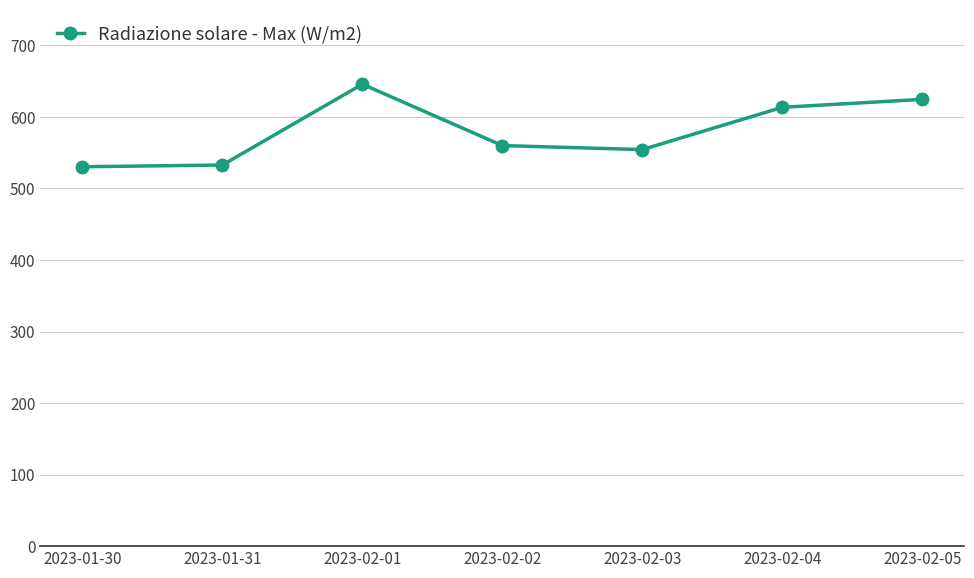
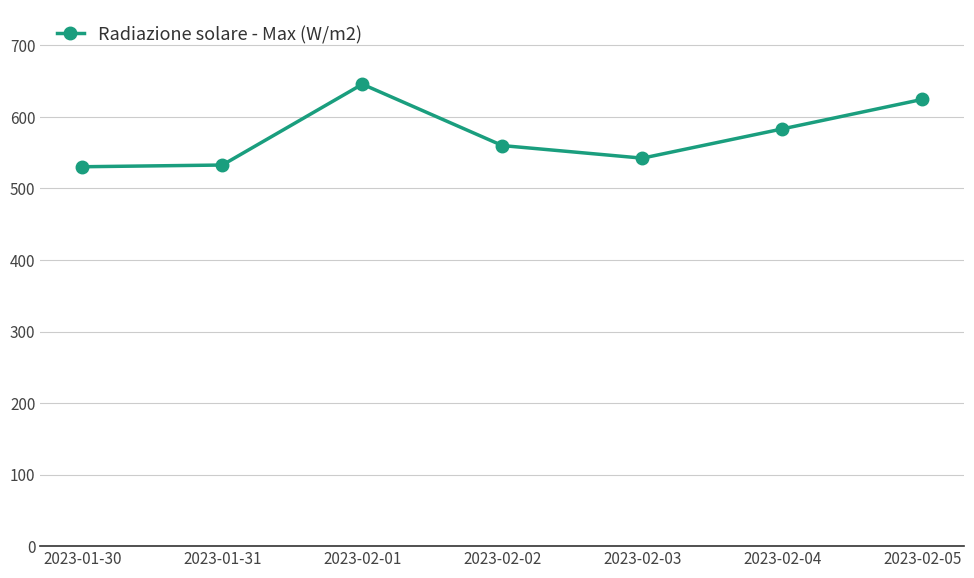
2023-02-03: 550 -> 540
2023-02-04: 610 -> 580
